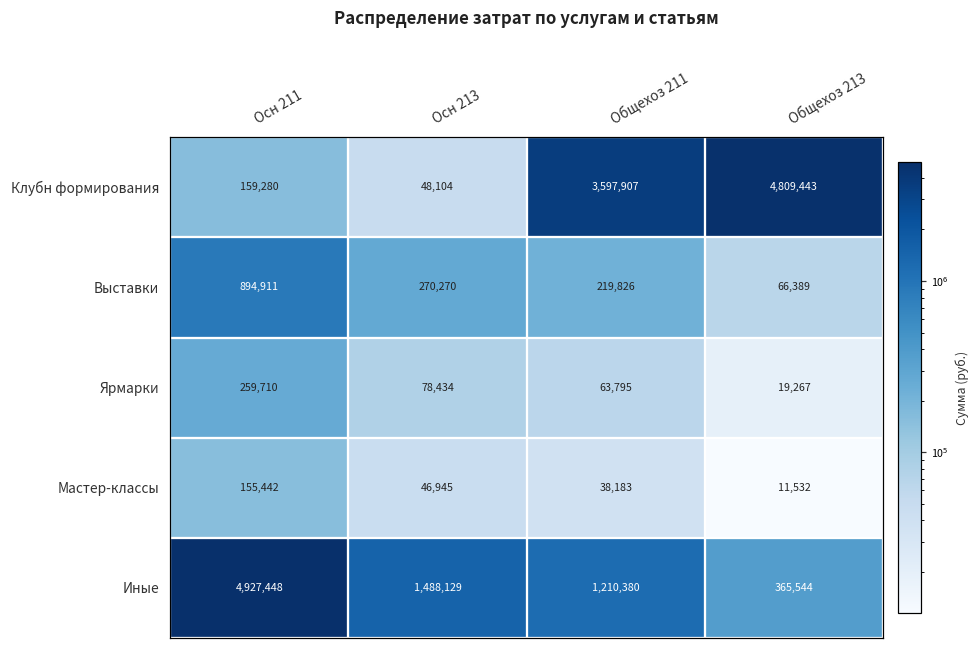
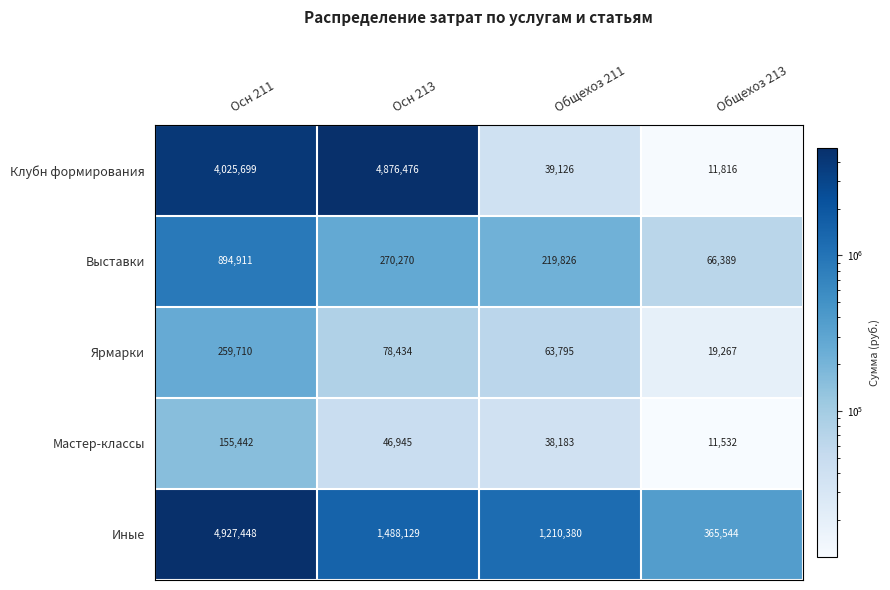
Клубн формирования, Осн 211: 159,280 -> 4,025,699
Клубн формирования, Осн 213: 48,104 -> 4,876,476
Клубн формирования, Общехоз 211: 3,597,907 -> 39,126
Клубн формирования, Общехоз 213: 4,809,443 -> 11,816
